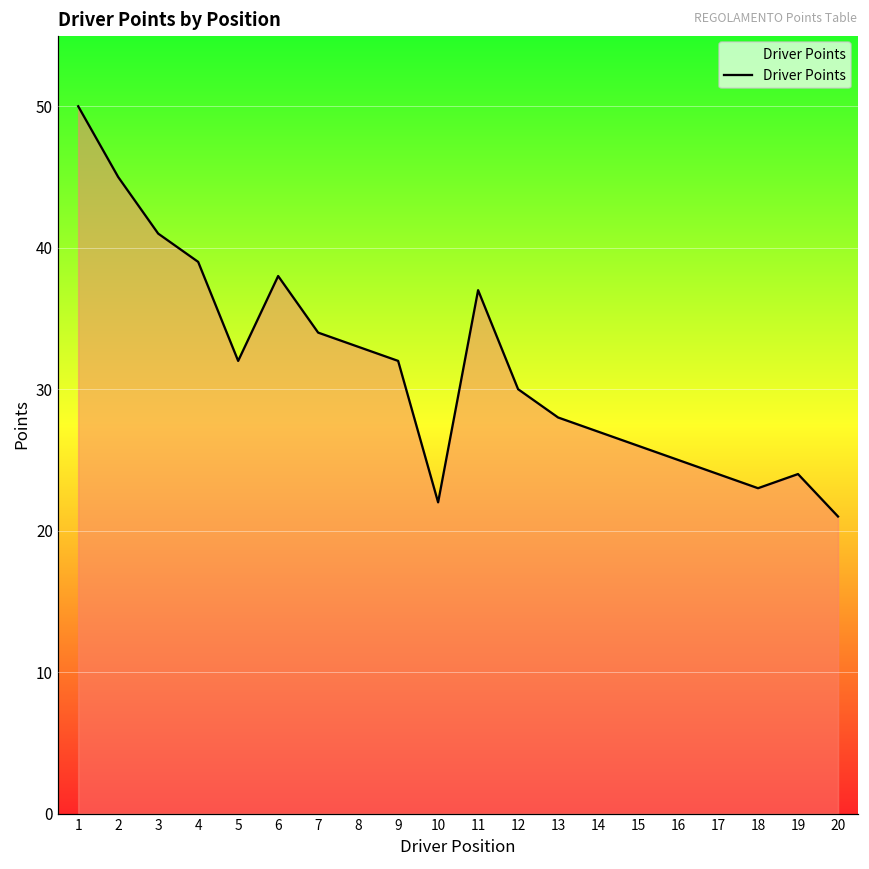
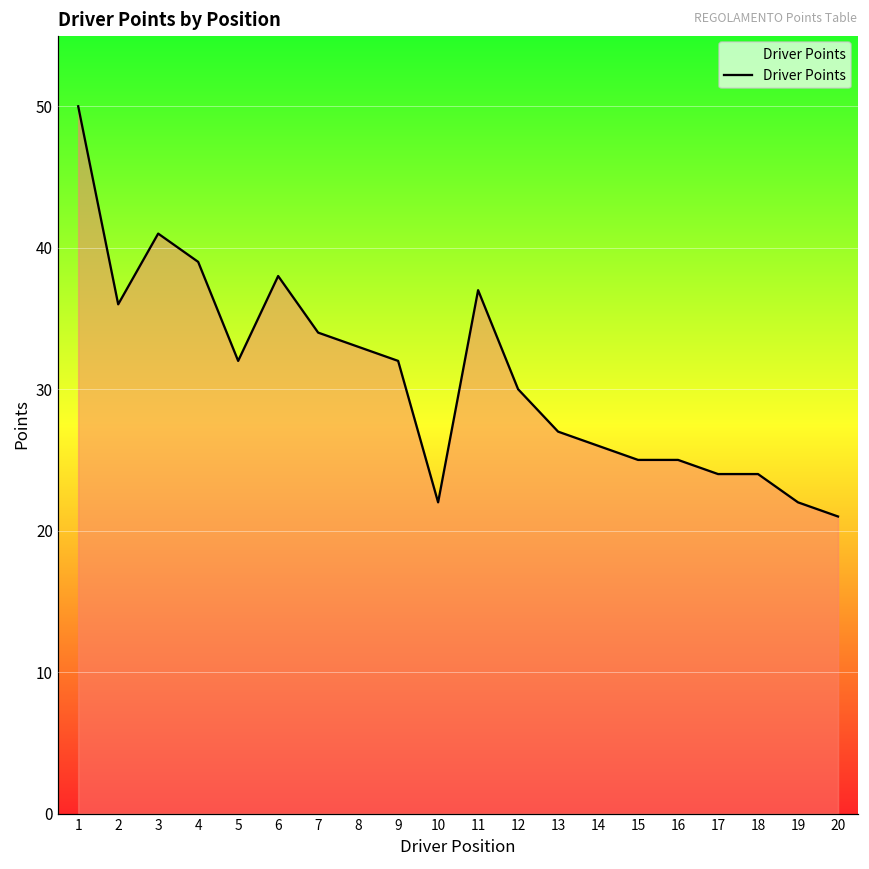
2: 45 -> 36
13: 28 -> 27
14: 27 -> 26
15: 26 -> 25
18: 23 -> 24
19: 24 -> 22
